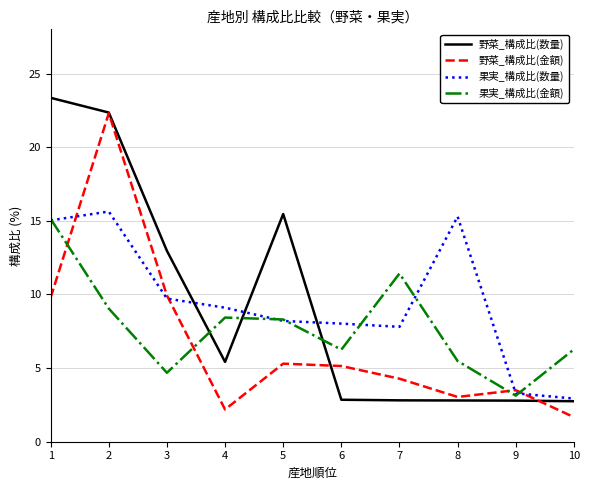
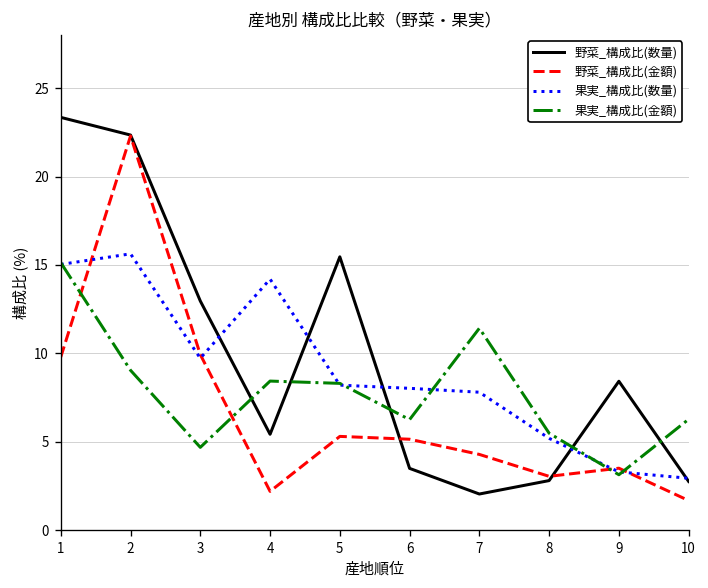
果実_構成比(数量), 4: 9.1 -> 14.2
野菜_構成比(数量), 6: 2.9 -> 3.5
野菜_構成比(数量), 7: 2.8 -> 2.0
果実_構成比(数量), 8: 15.3 -> 5.2
野菜_構成比(数量), 9: 2.8 -> 8.4
